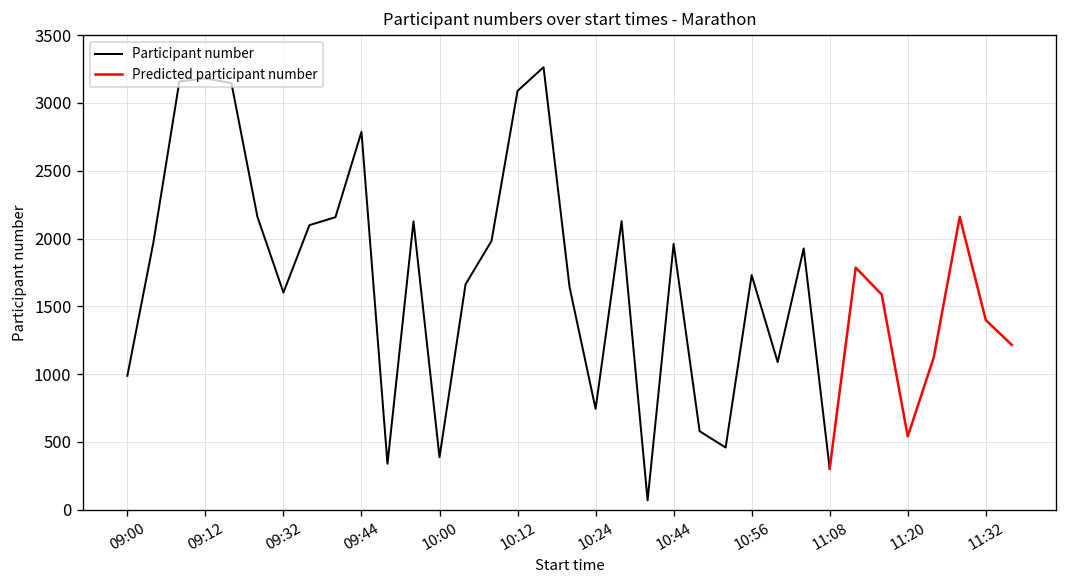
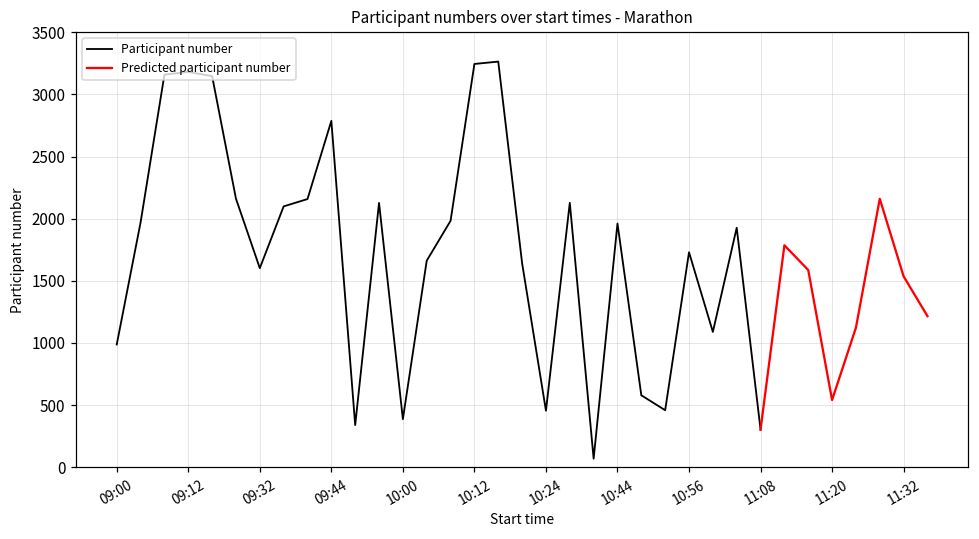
Participant number, 10:12: 3090 -> 3250
Participant number, 10:24: 740 -> 460
Predicted participant number, 11:32: 1400 -> 1540
